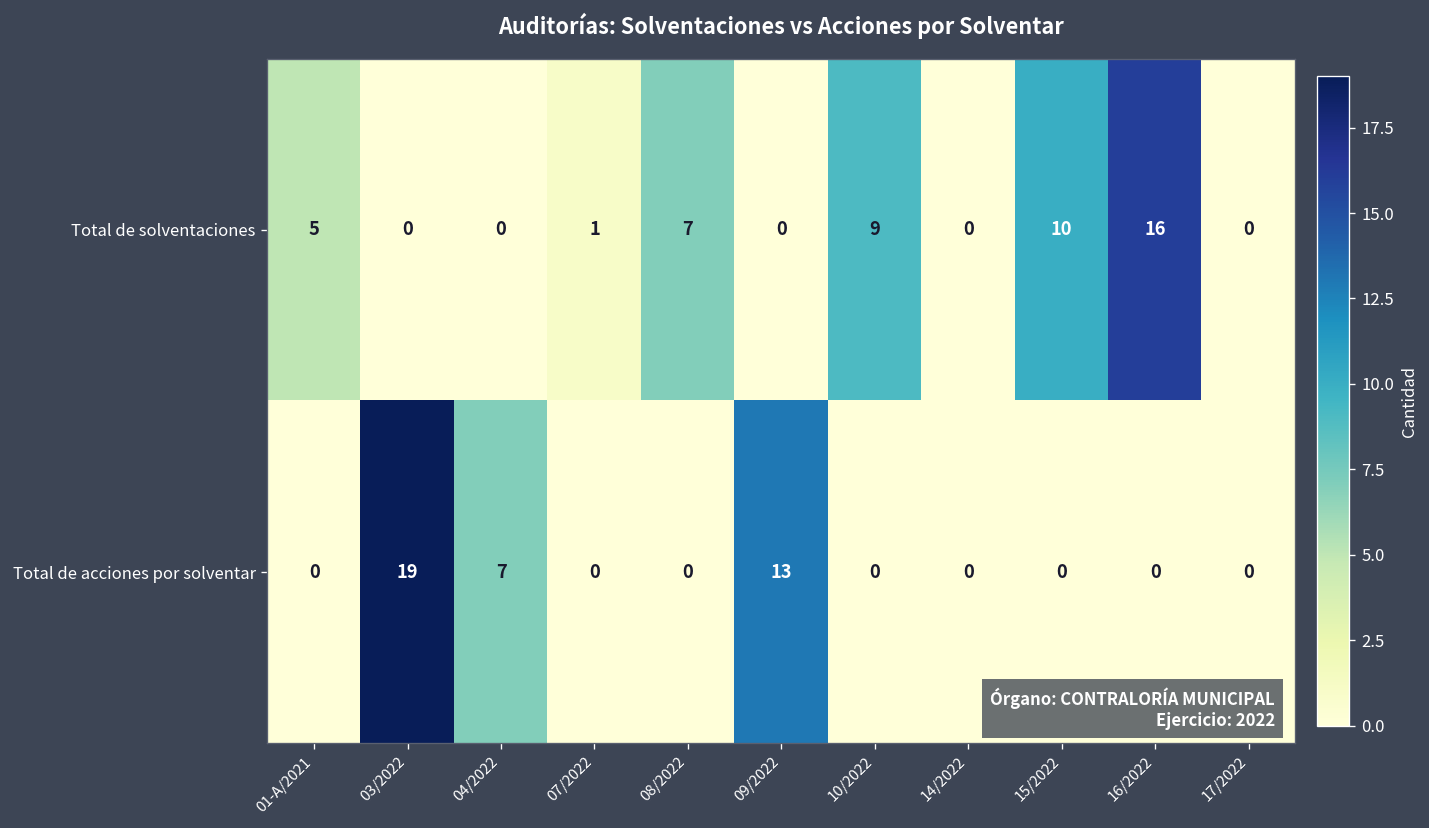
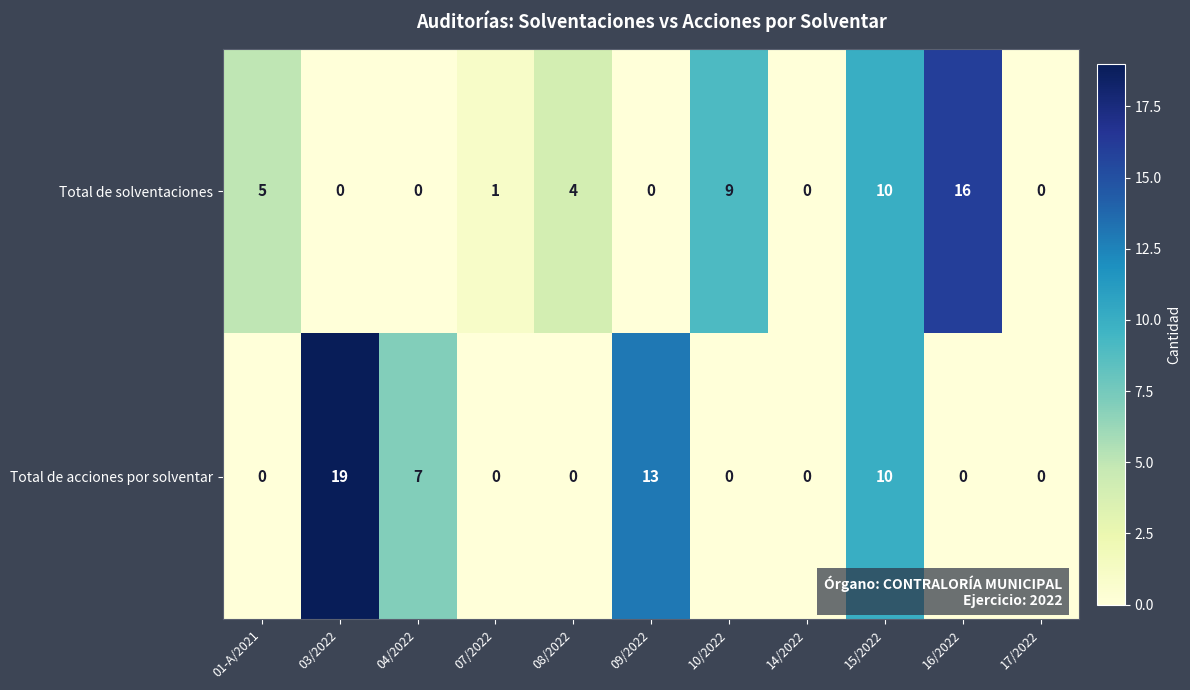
Total de solventaciones, 08/2022: 7 -> 4
Total de acciones por solventar, 15/2022: 0 -> 10
